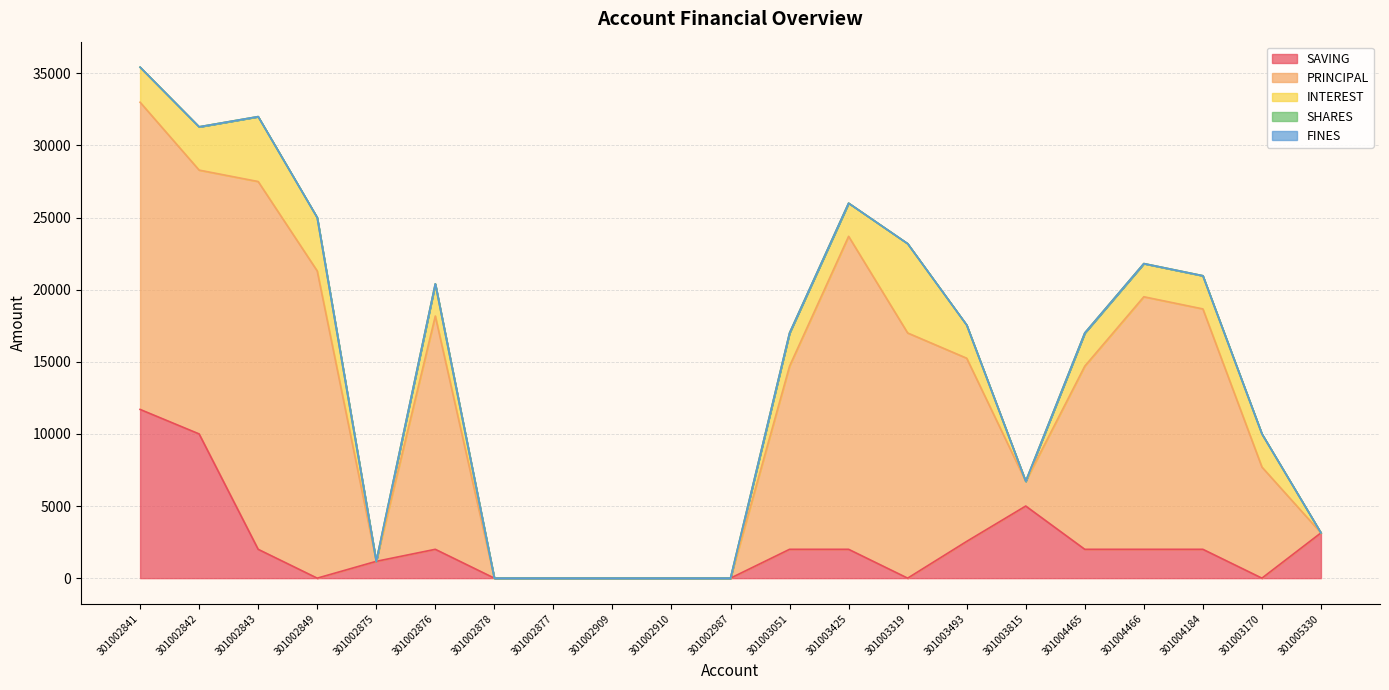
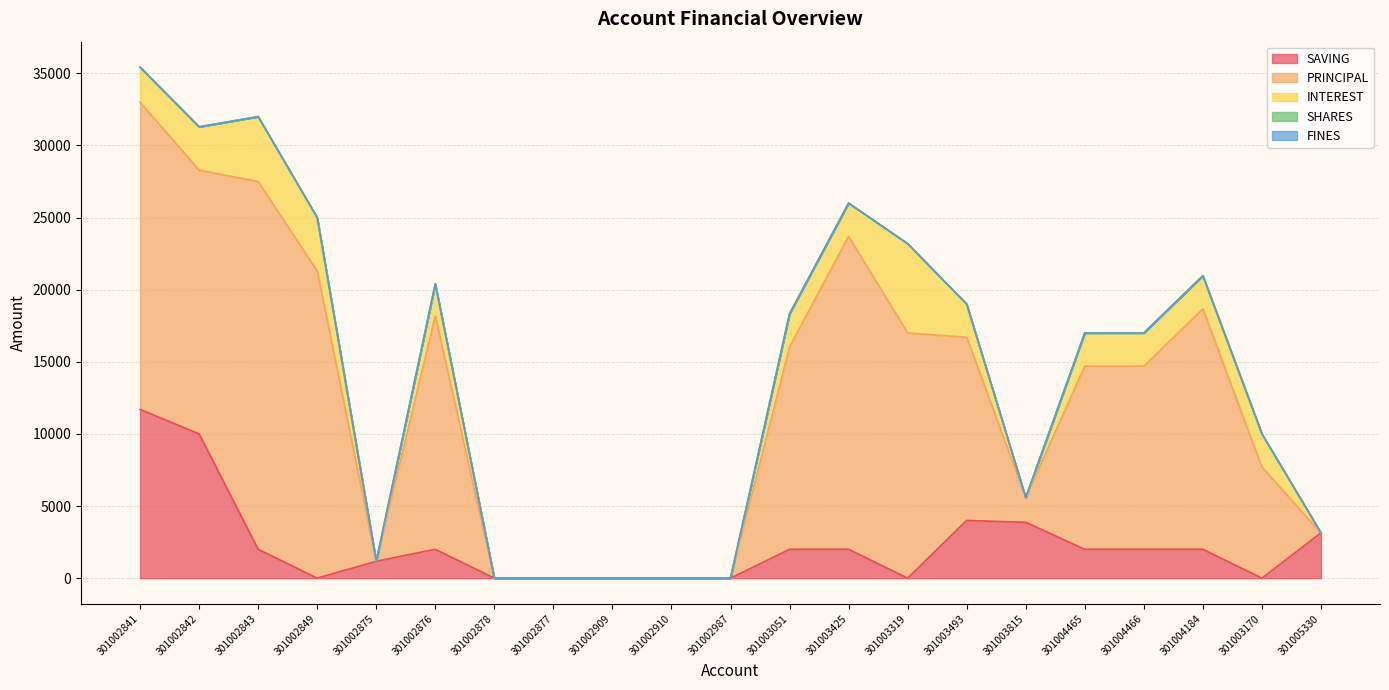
PRINCIPAL, 301003051: 12700 -> 14000
SAVING, 301003493: 2500 -> 4000
SAVING, 301003815: 5000 -> 3900
PRINCIPAL, 301004466: 17500 -> 12700
